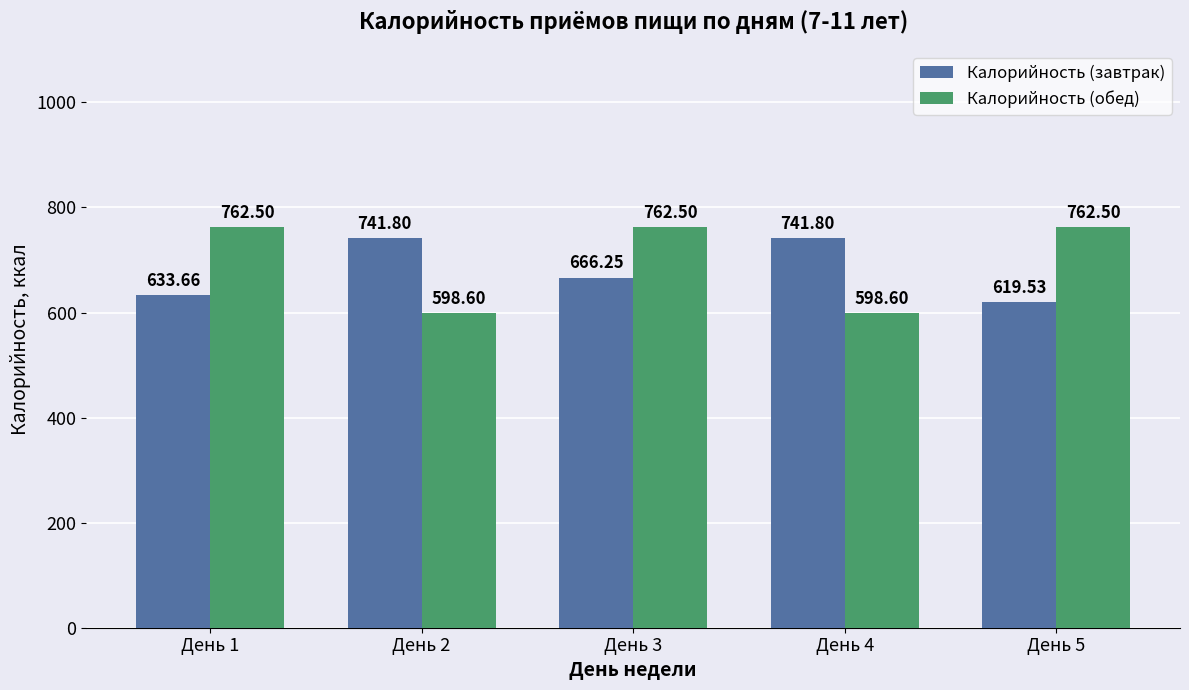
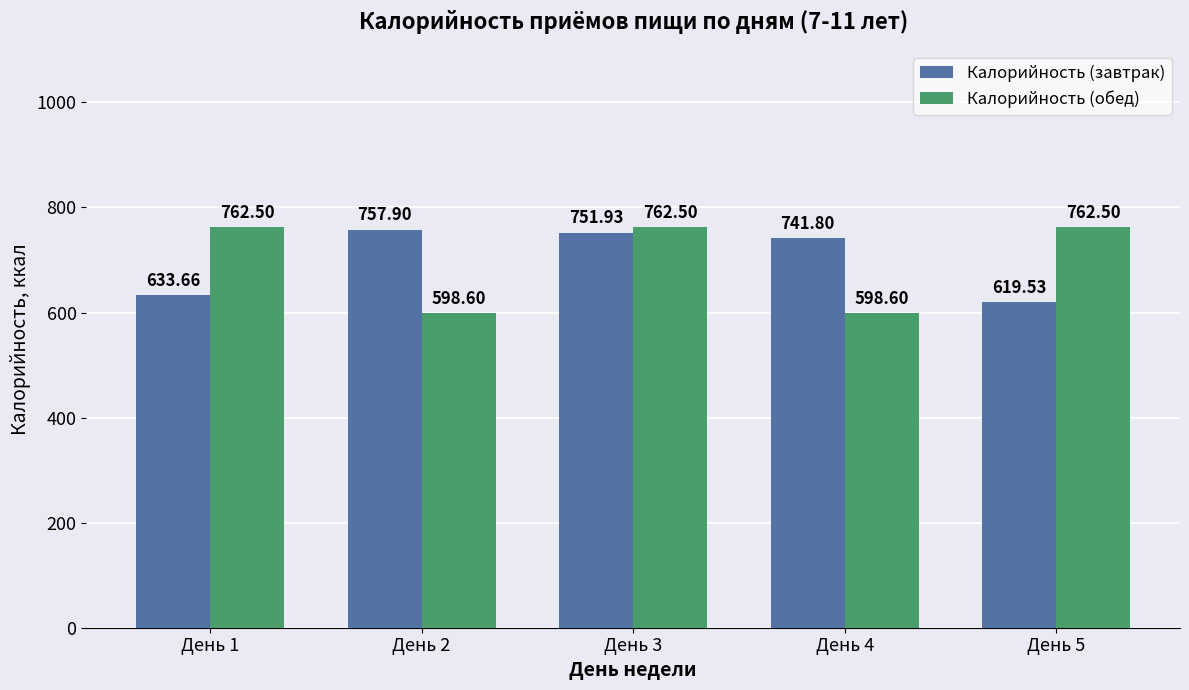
Калорийность (завтрак), День 2: 741.80 -> 757.90
Калорийность (завтрак), День 3: 666.25 -> 751.93
